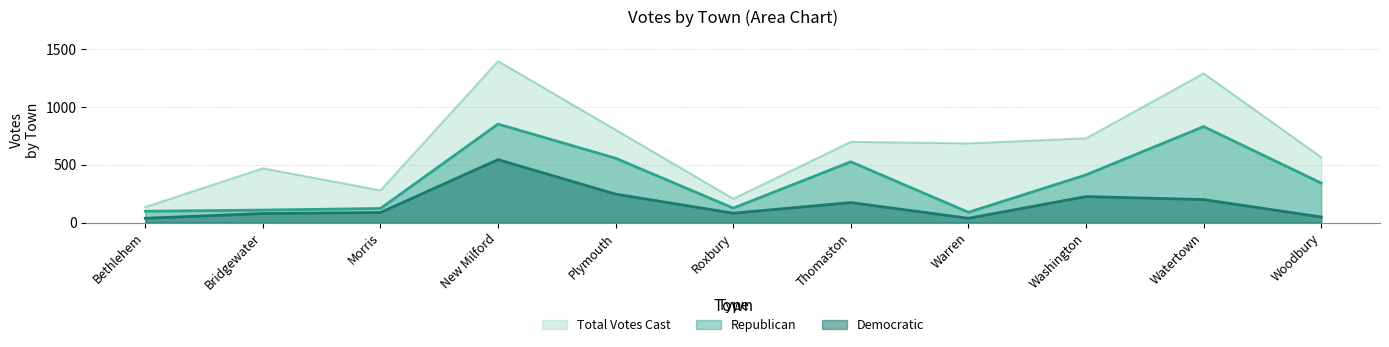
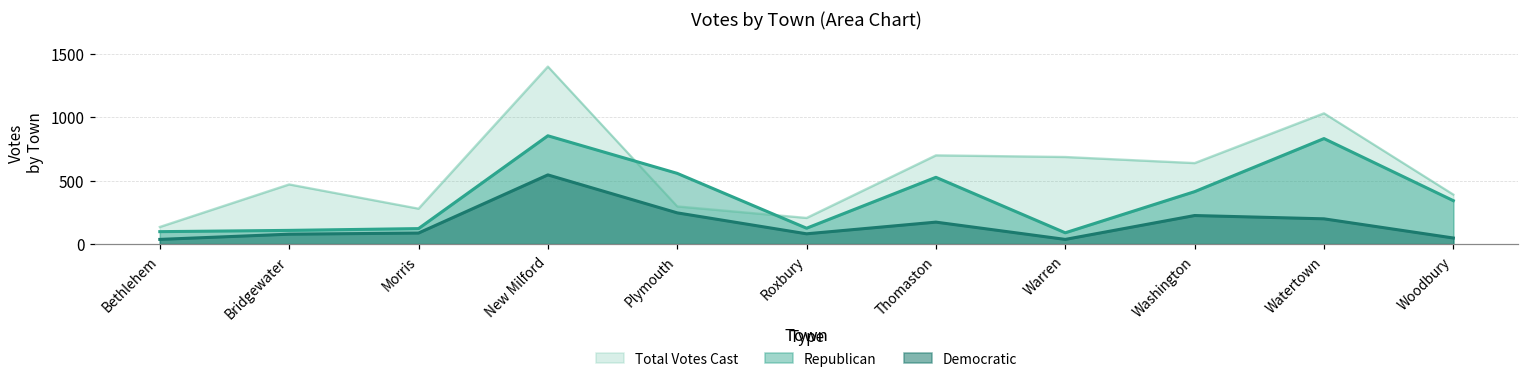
Total Votes Cast, Plymouth: 800 -> 300
Total Votes Cast, Washington: 730 -> 640
Total Votes Cast, Watertown: 1290 -> 1030
Total Votes Cast, Woodbury: 570 -> 390
